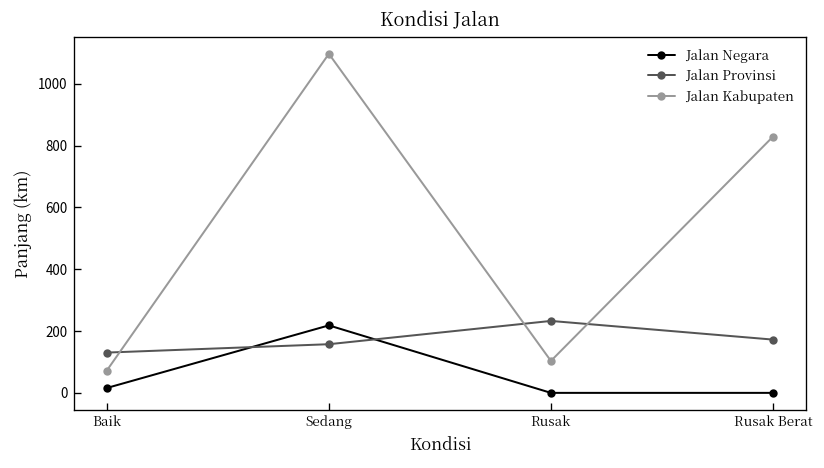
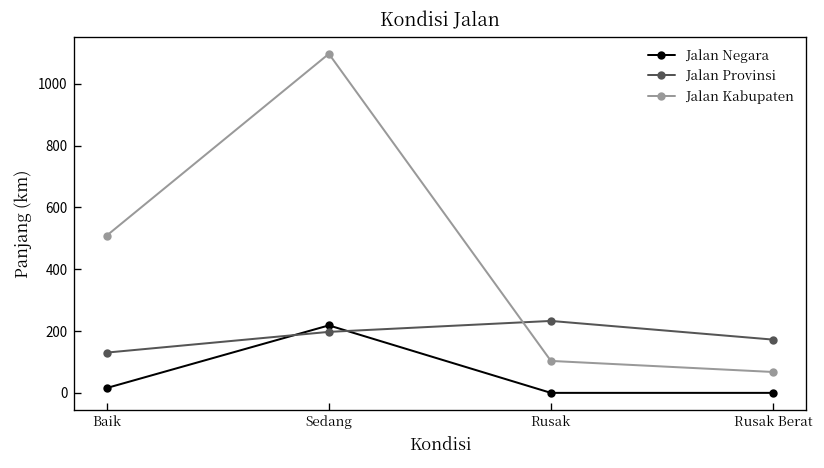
Jalan Kabupaten, Baik: 70 -> 510
Jalan Provinsi, Sedang: 160 -> 200
Jalan Kabupaten, Rusak Berat: 830 -> 70
